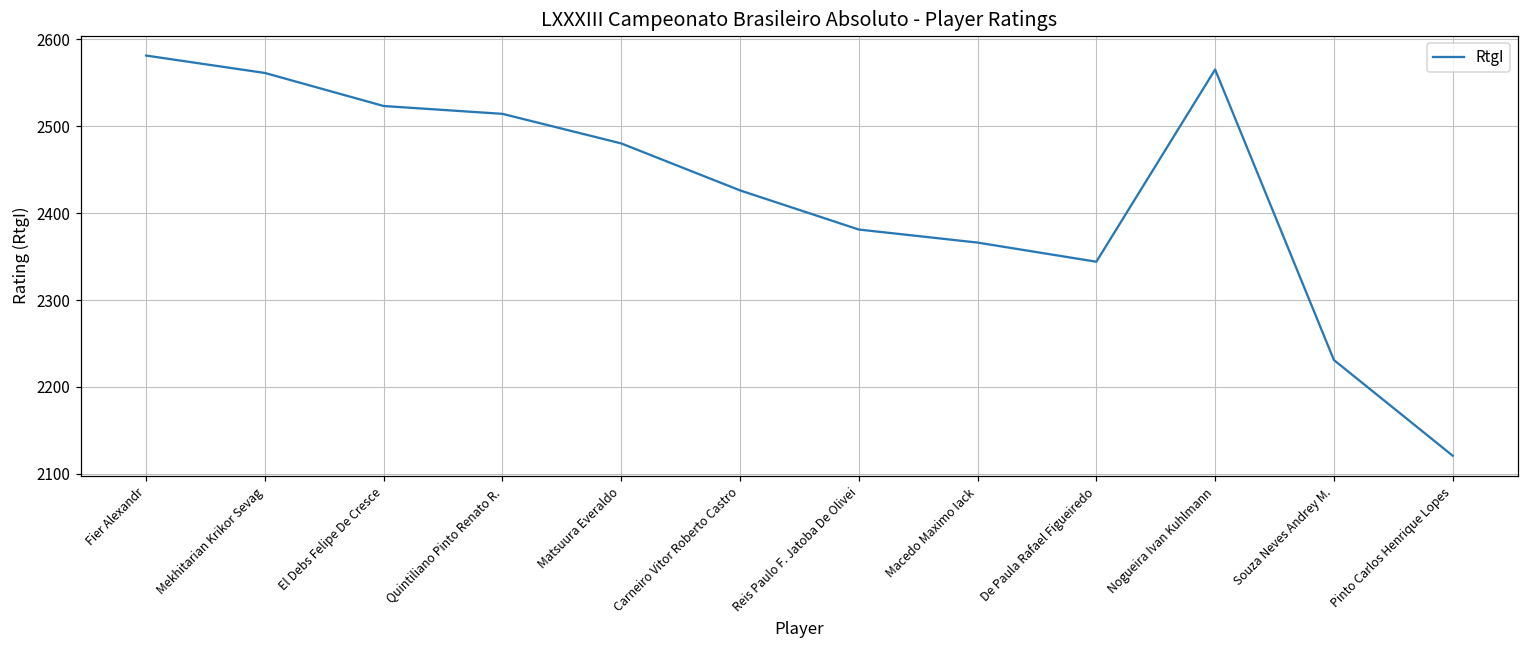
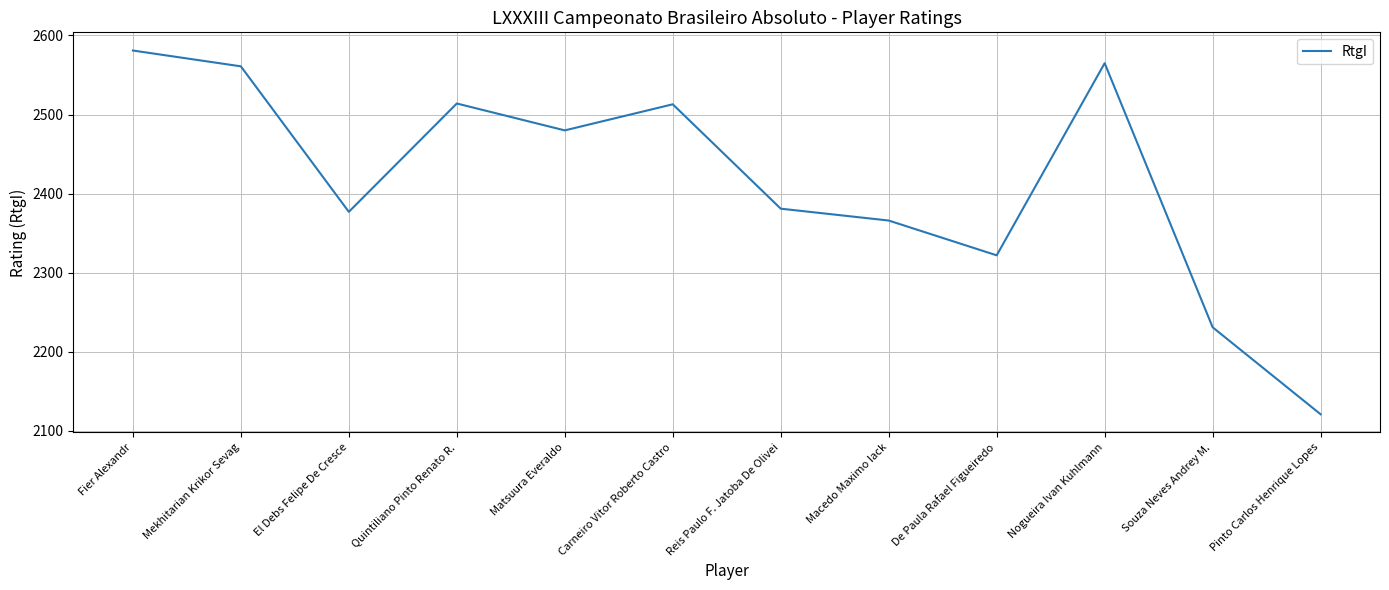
El Debs Felipe De Cresce: 2520 -> 2380
Carneiro Vitor Roberto Castro: 2430 -> 2510
De Paula Rafael Figueiredo: 2340 -> 2320
